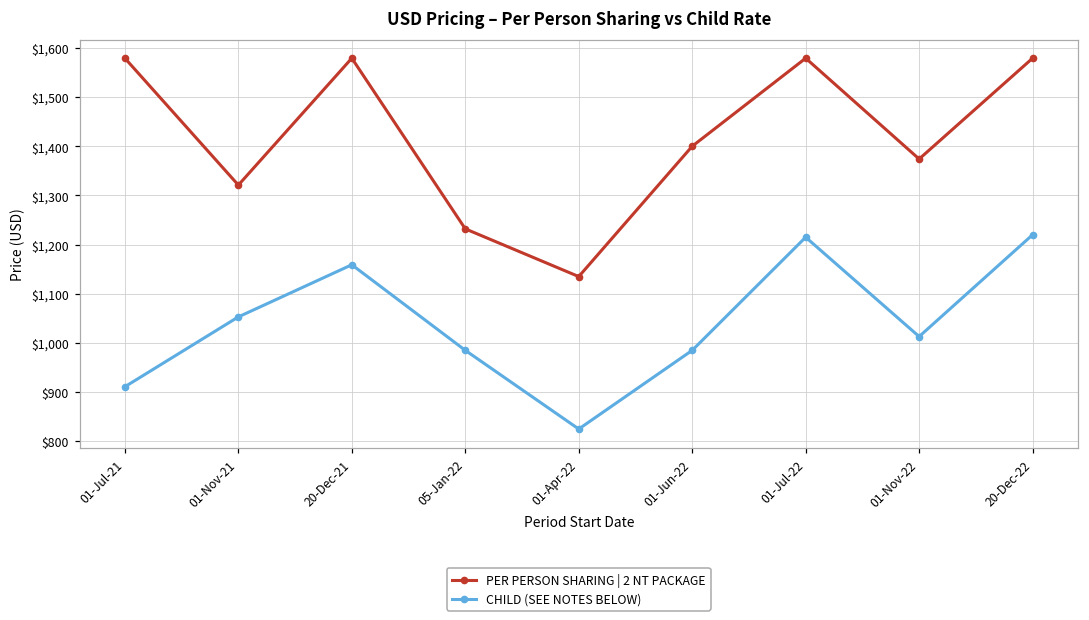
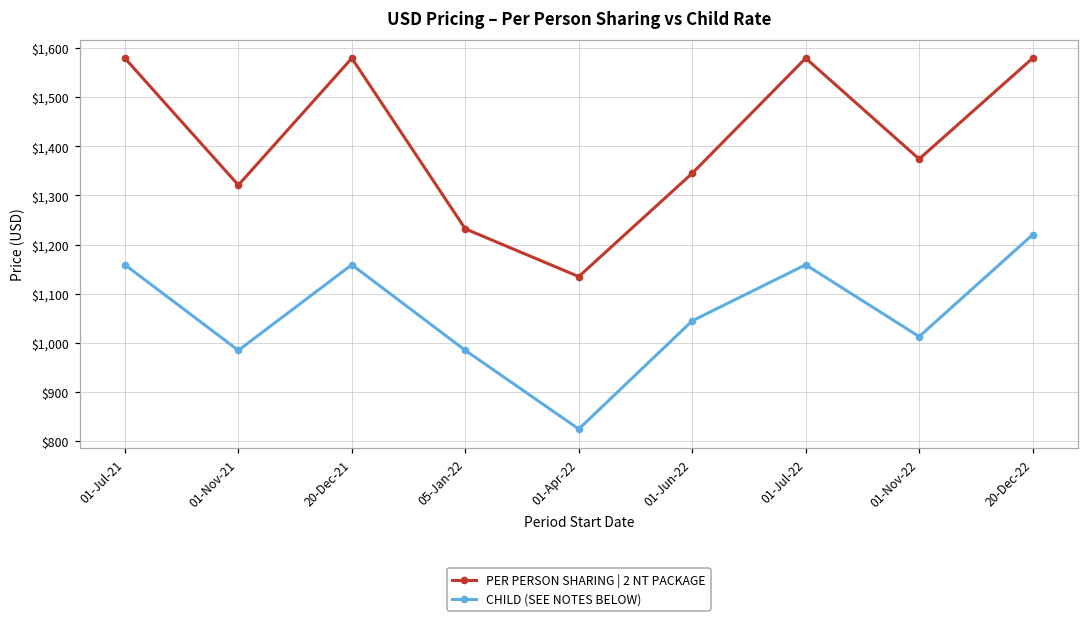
CHILD (SEE NOTES BELOW), 01-Jul-21: $910 -> $1,160
CHILD (SEE NOTES BELOW), 01-Nov-21: $1,050 -> $990
PER PERSON SHARING | 2 NT PACKAGE, 01-Jun-22: $1,400 -> $1,350
CHILD (SEE NOTES BELOW), 01-Jun-22: $990 -> $1,050
CHILD (SEE NOTES BELOW), 01-Jul-22: $1,220 -> $1,160
